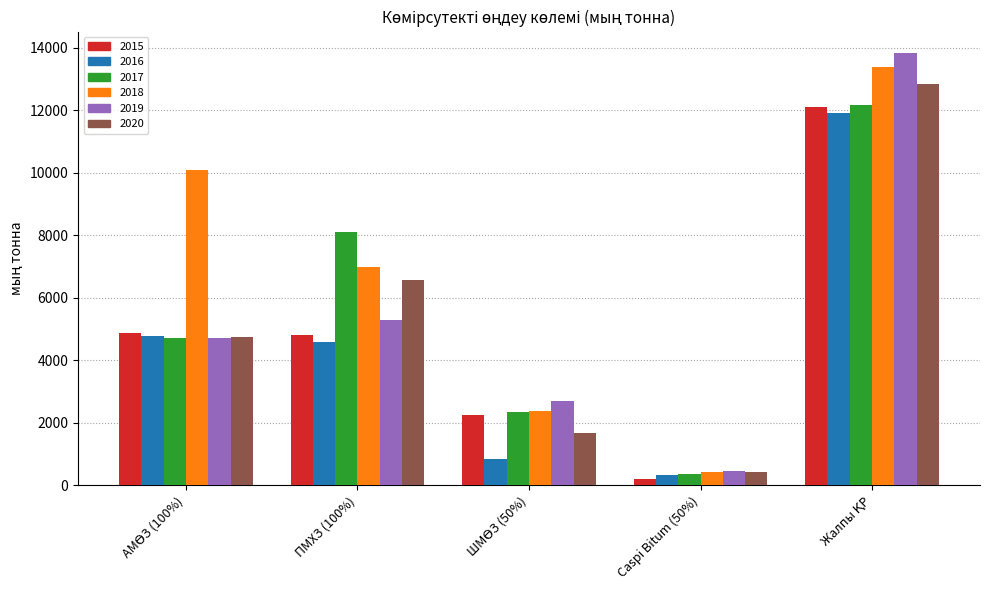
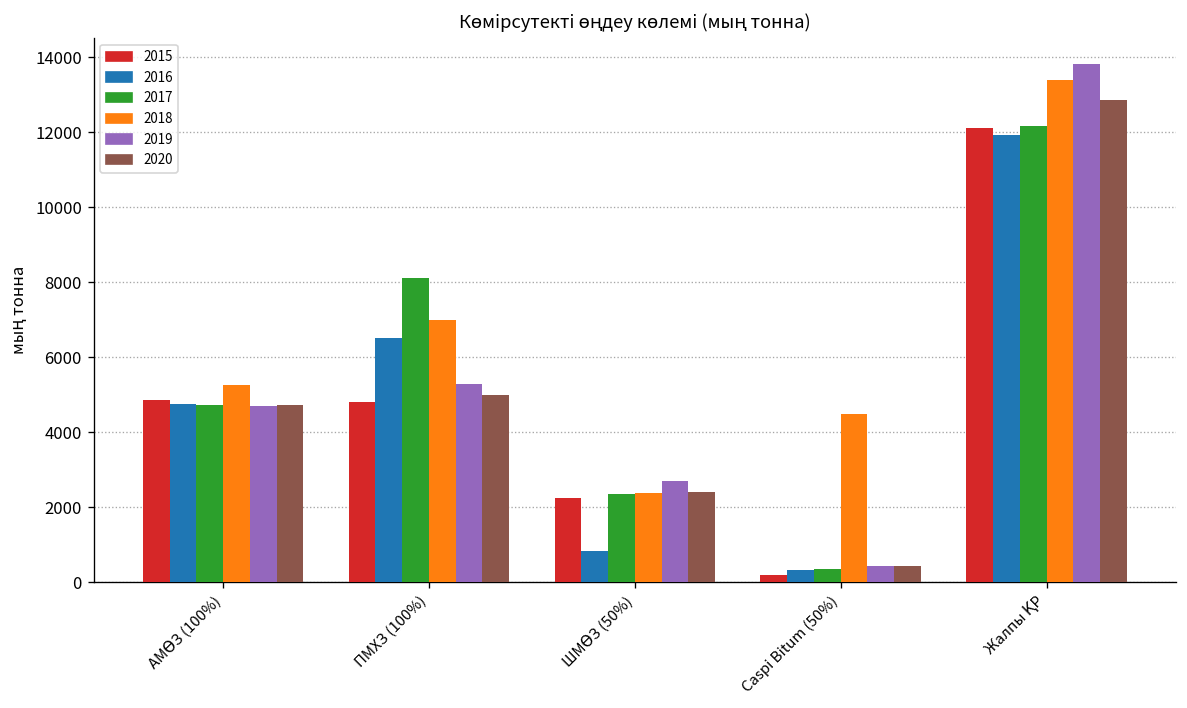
2018, АМӨЗ (100%): 10100 -> 5300
2016, ПМХЗ (100%): 4600 -> 6500
2020, ПМХЗ (100%): 6600 -> 5000
2020, ШМӨЗ (50%): 1700 -> 2400
2018, Caspi Bitum (50%): 400 -> 4500
